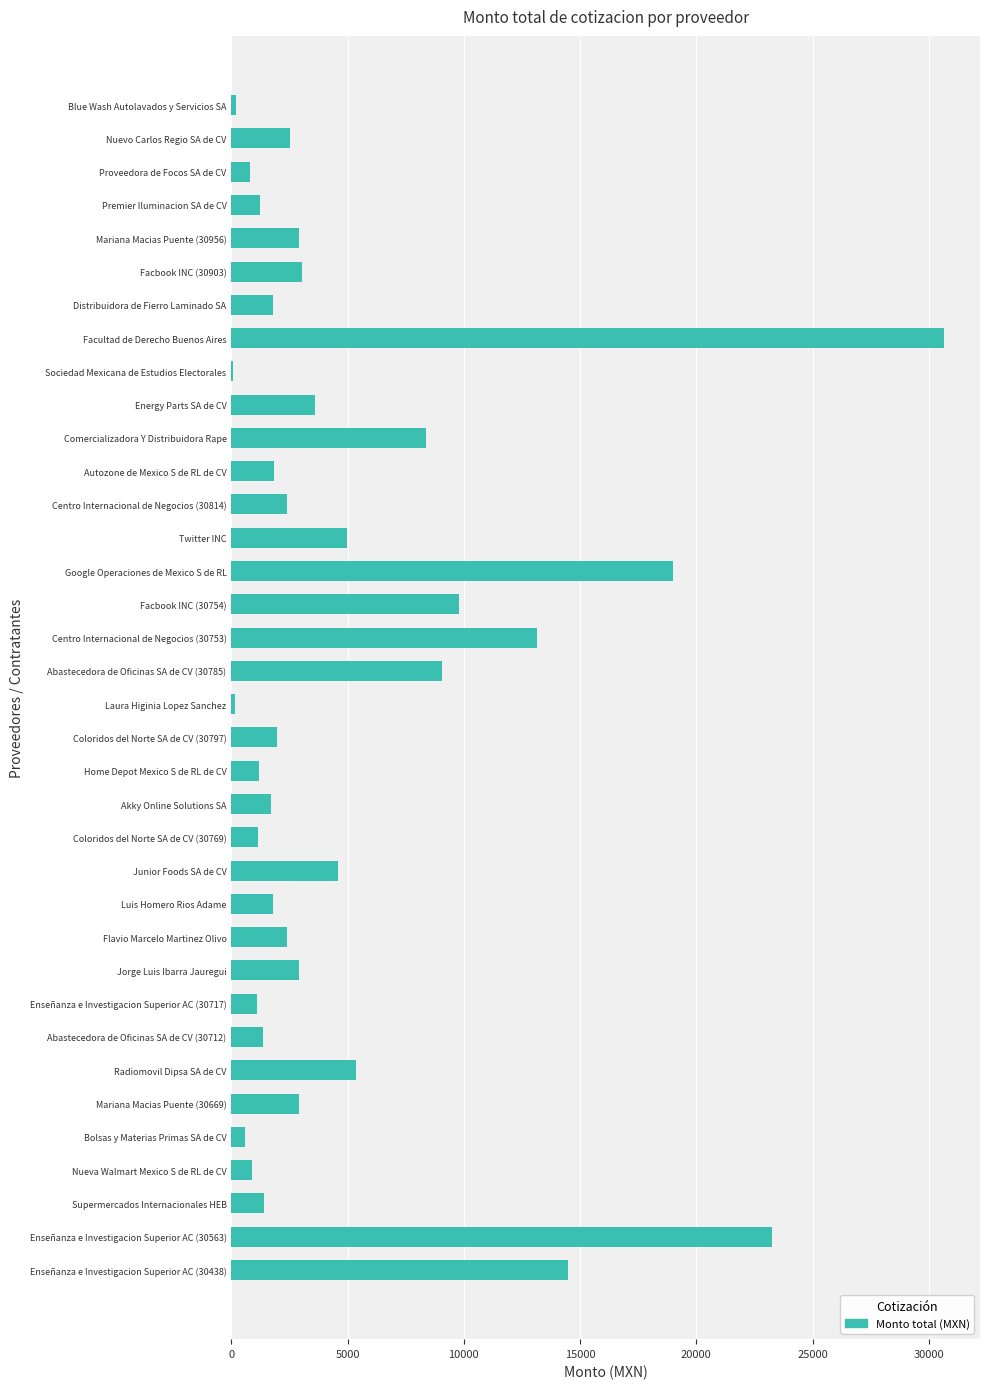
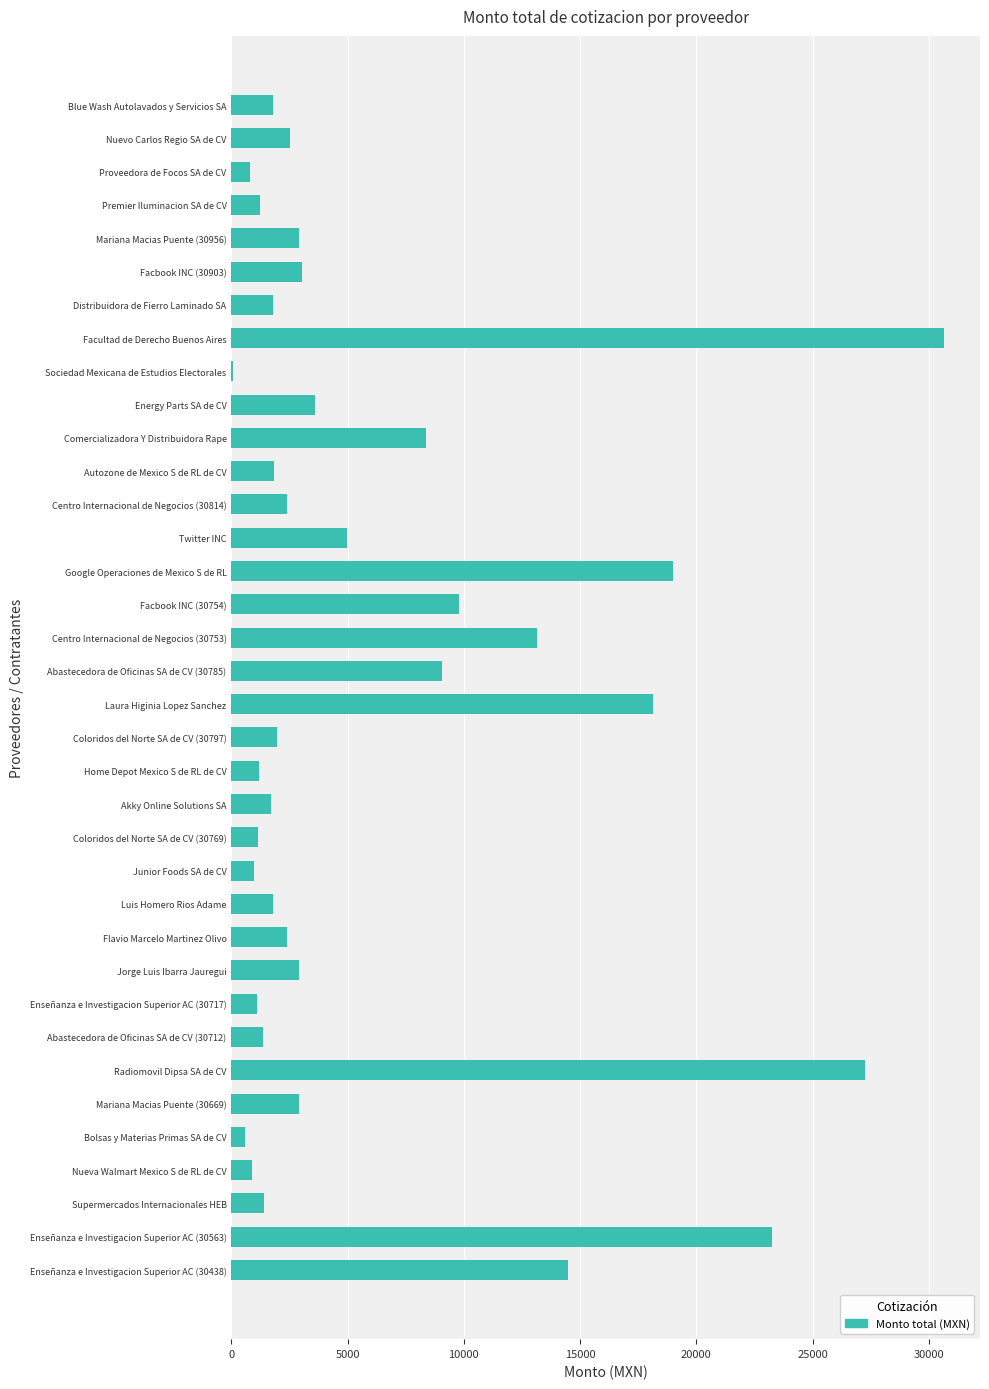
Blue Wash Autolavados y Servicios SA: 200 -> 1800
Laura Higinia Lopez Sanchez: 200 -> 18100
Junior Foods SA de CV: 4600 -> 1000
Radiomovil Dipsa SA de CV: 5300 -> 27300
